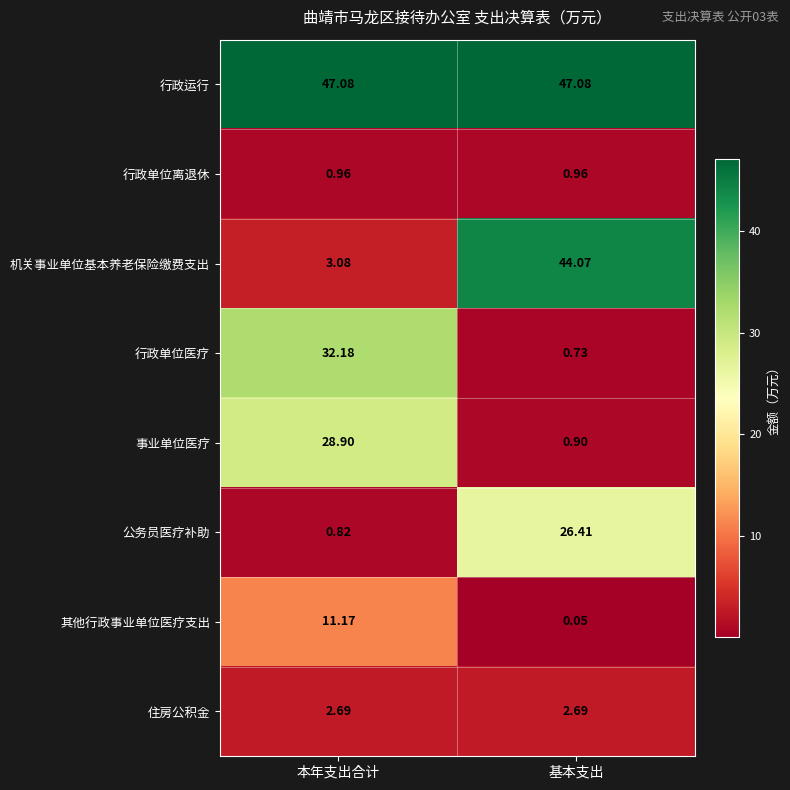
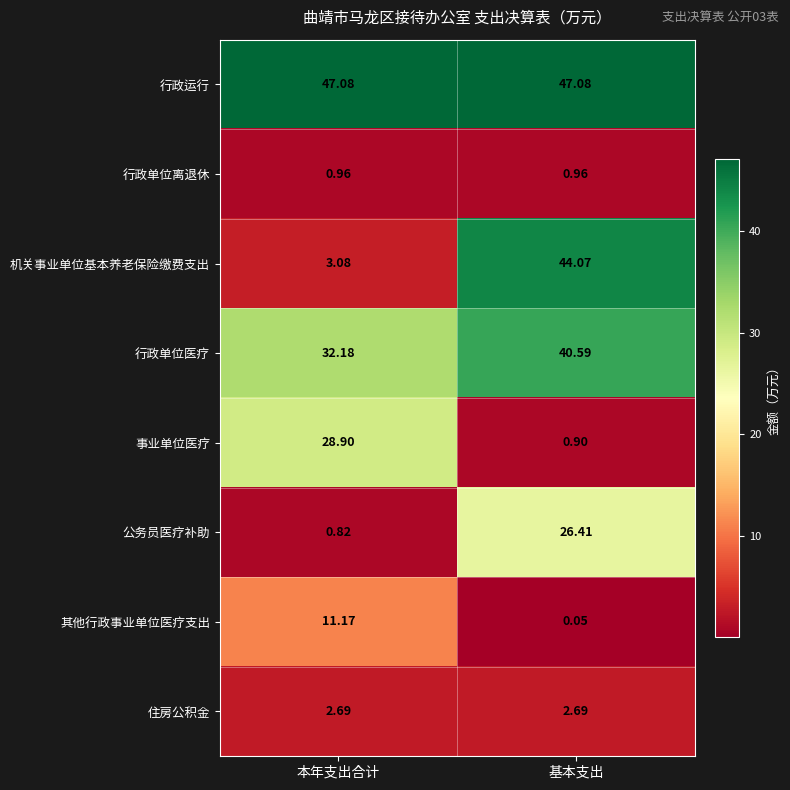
行政单位医疗, 基本支出: 0.73 -> 40.59
